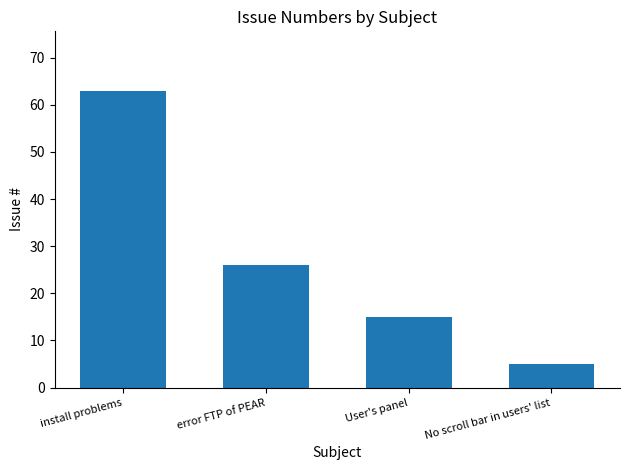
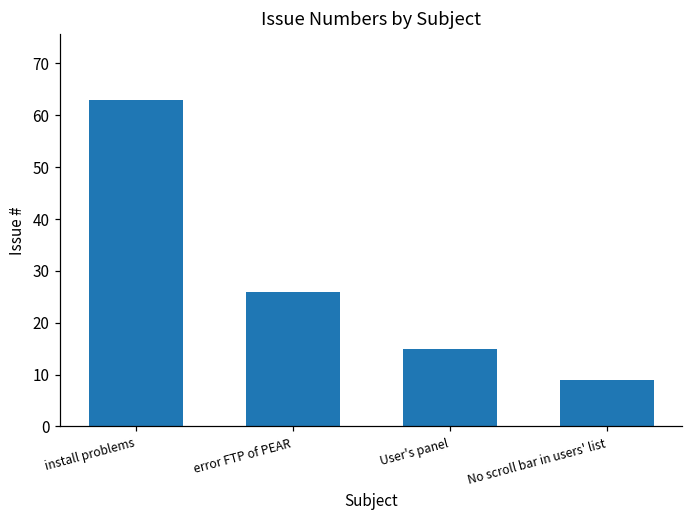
No scroll bar in users' list: 5 -> 9
